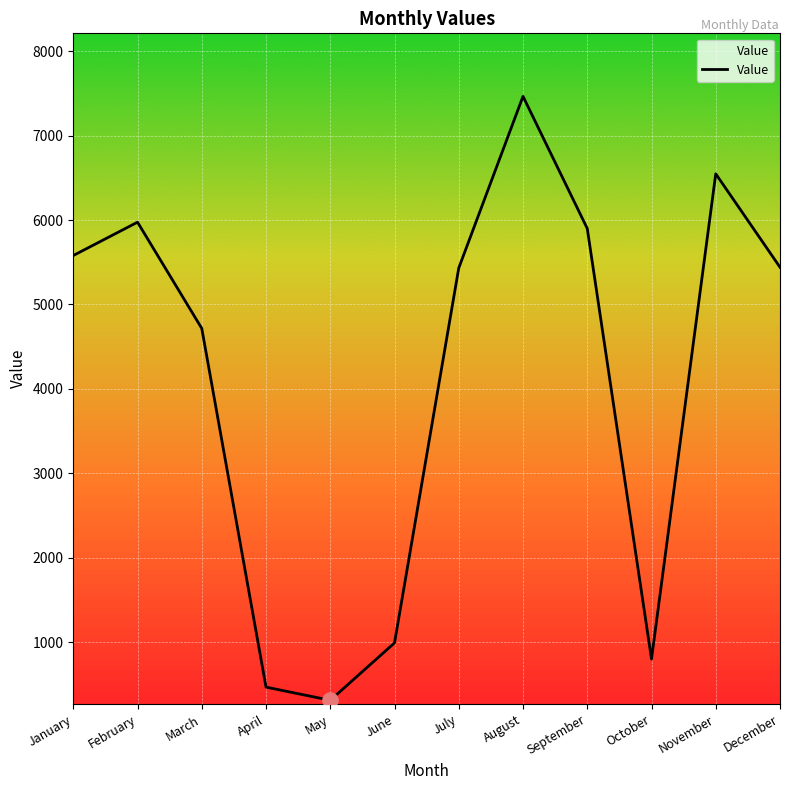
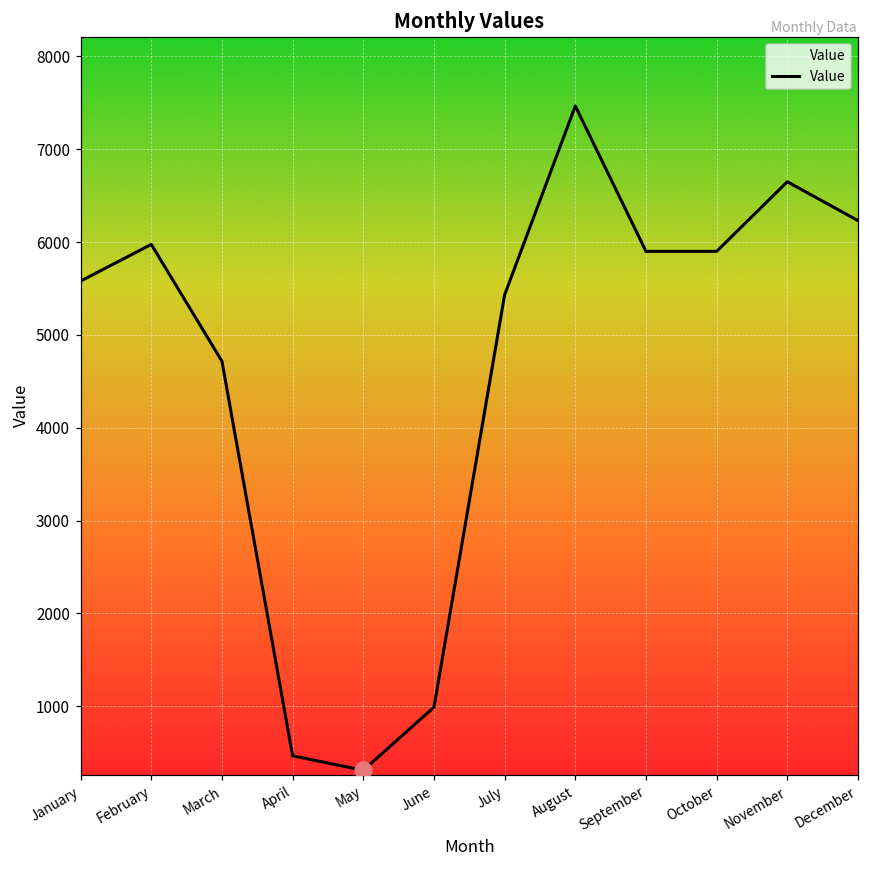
Value, October: 800 -> 5900
Value, November: 6500 -> 6700
Value, December: 5400 -> 6200
